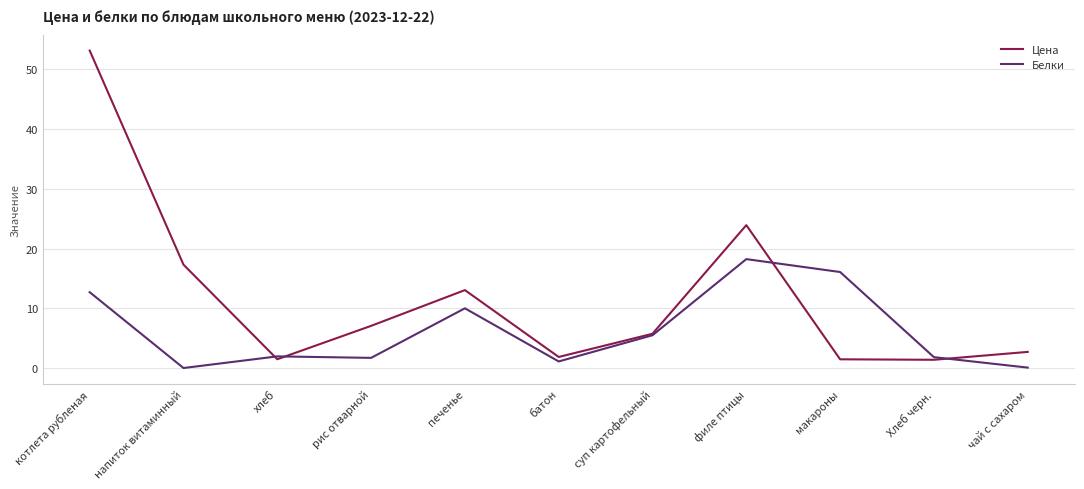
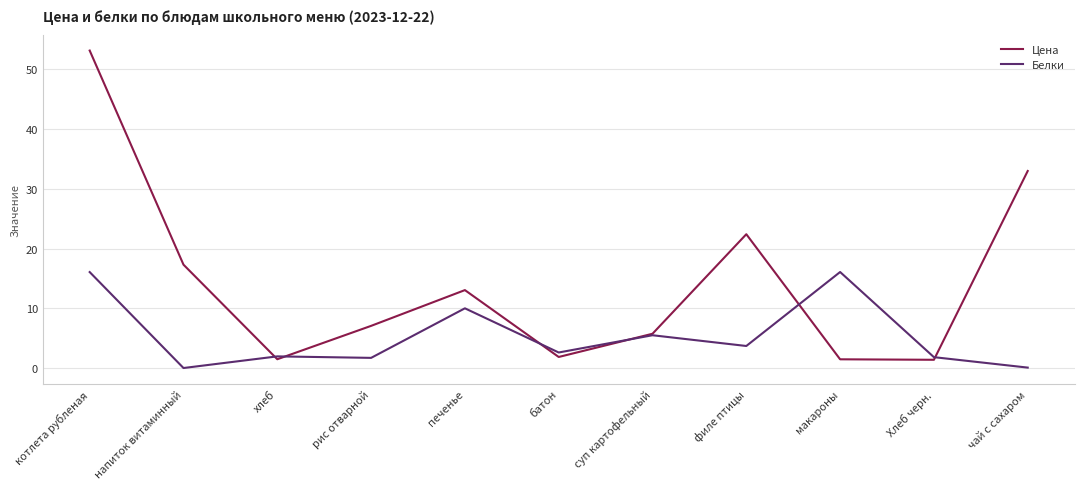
Белки, котлета рубленая: 13 -> 16
Белки, батон: 1 -> 3
Цена, филе птицы: 24 -> 22
Белки, филе птицы: 18 -> 4
Цена, чай с сахаром: 3 -> 33
